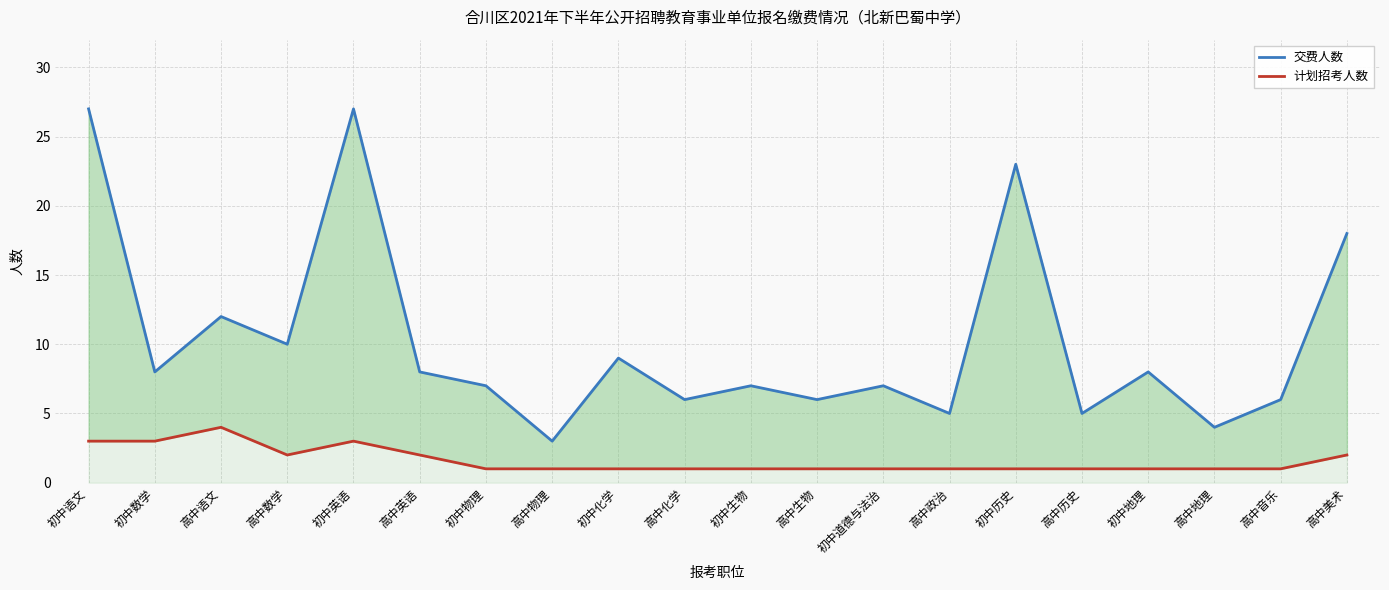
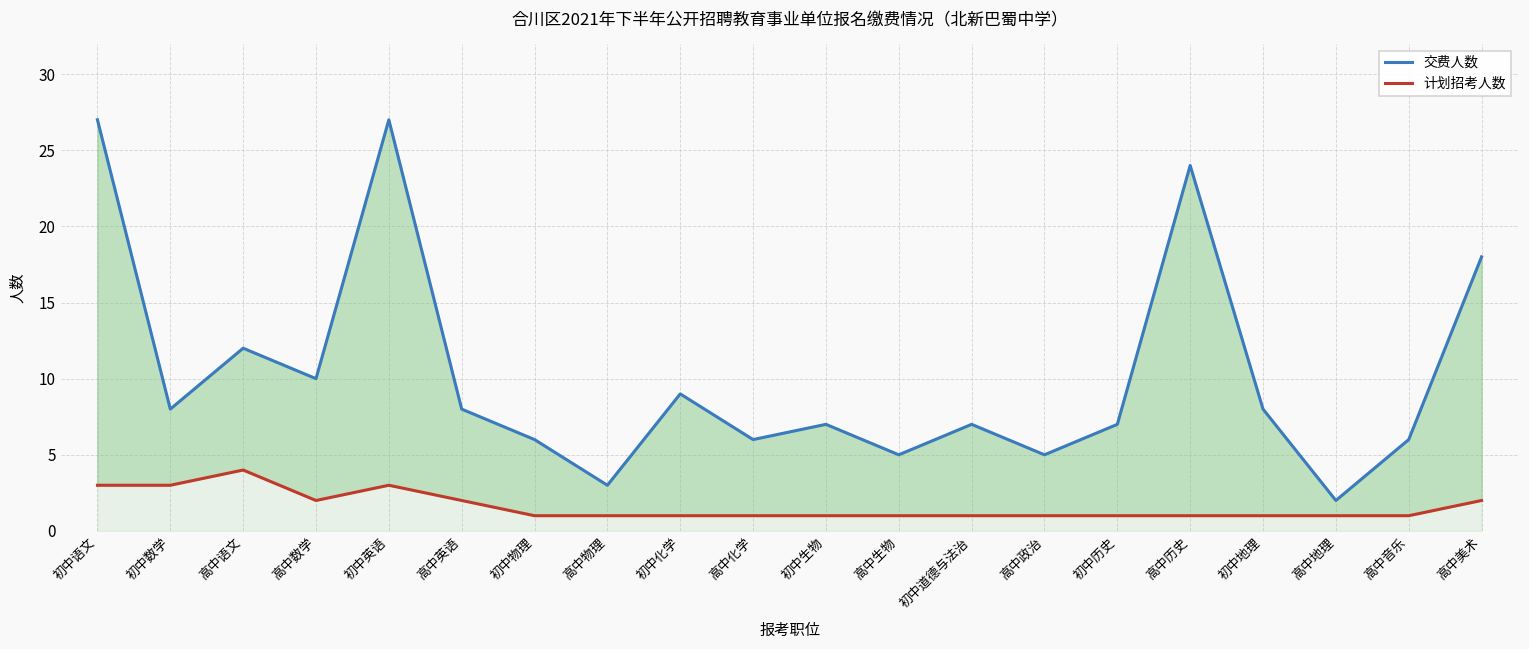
交费人数, 初中物理: 7 -> 6
交费人数, 高中生物: 6 -> 5
交费人数, 初中历史: 23 -> 7
交费人数, 高中历史: 5 -> 24
交费人数, 高中地理: 4 -> 2
